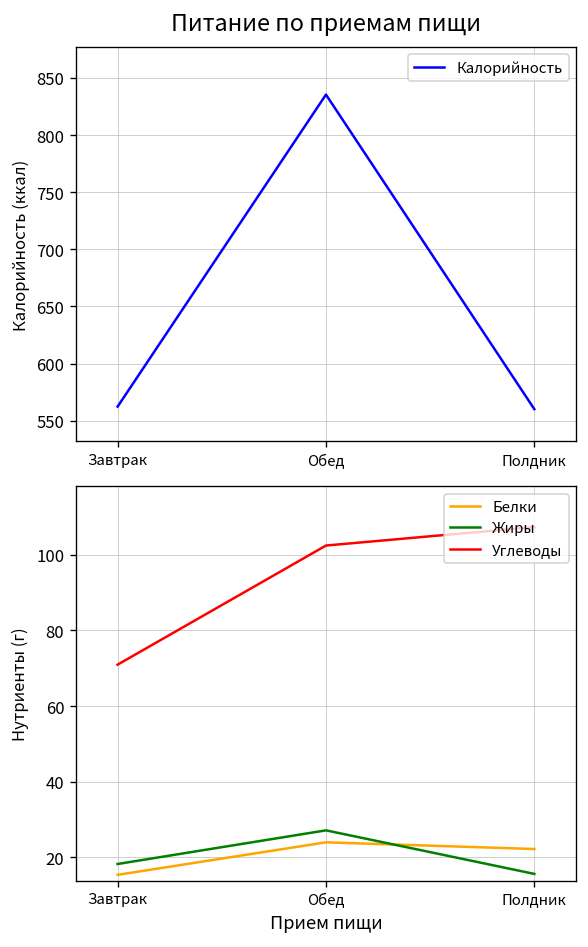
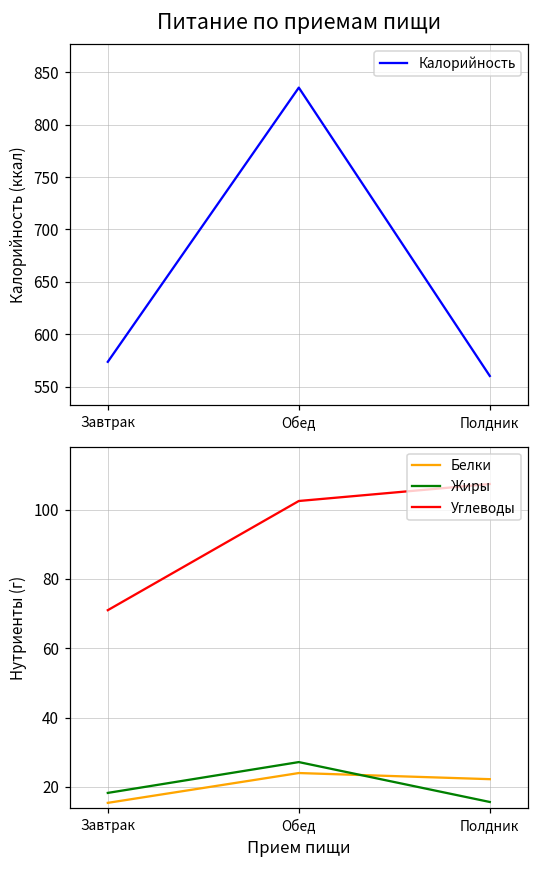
Питание по приемам пищи, Завтрак: 560 -> 570
